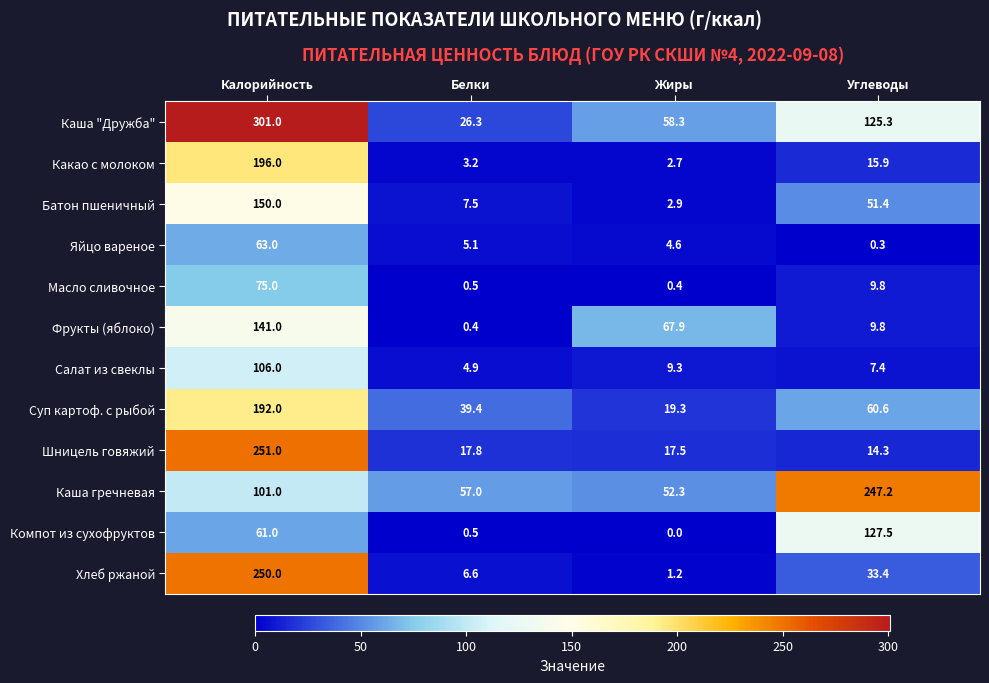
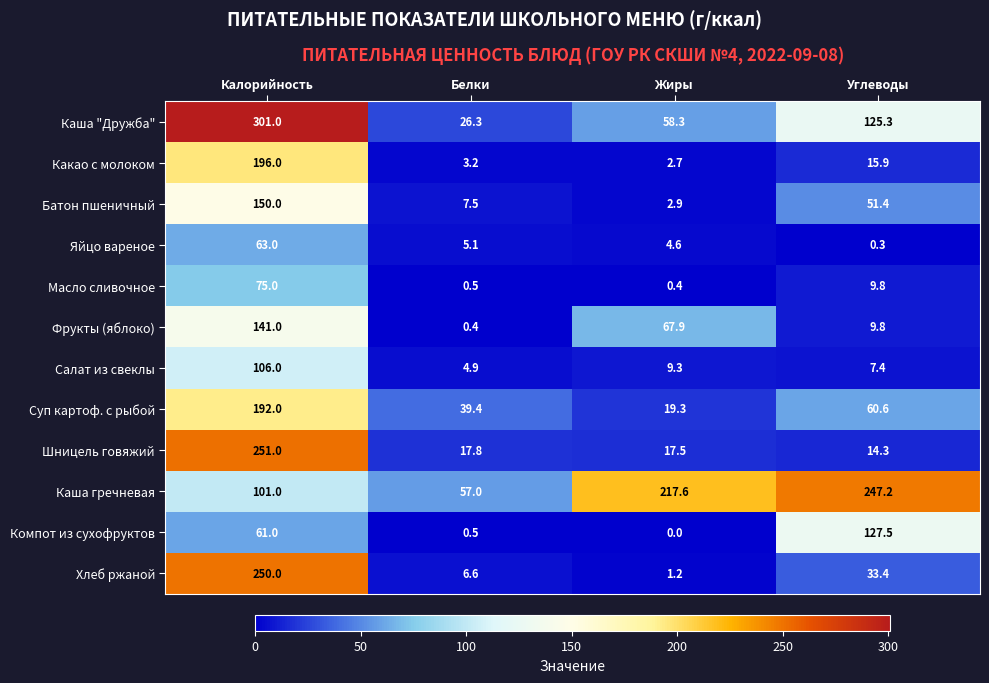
Каша гречневая, Жиры: 52.3 -> 217.6
